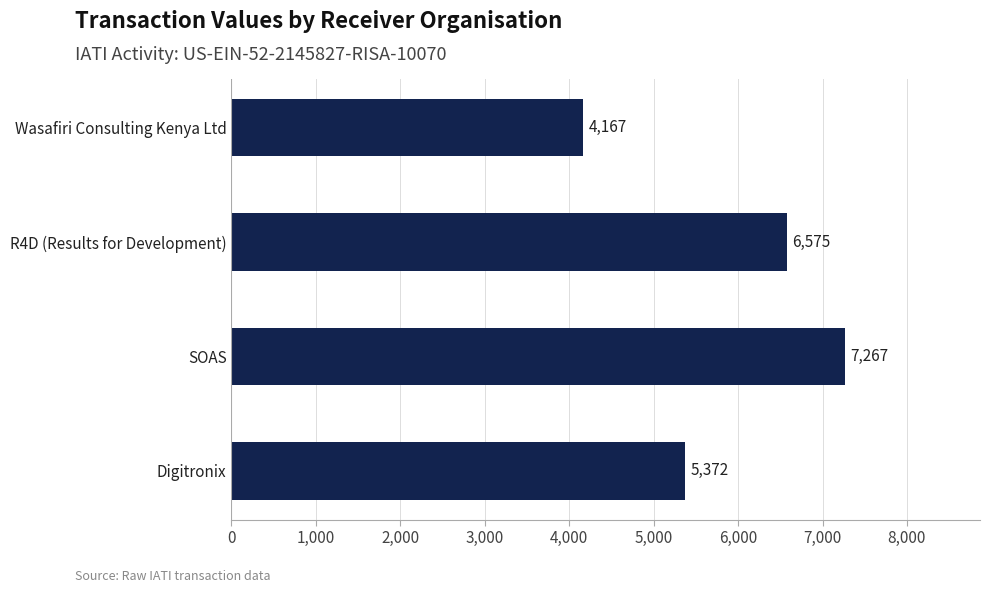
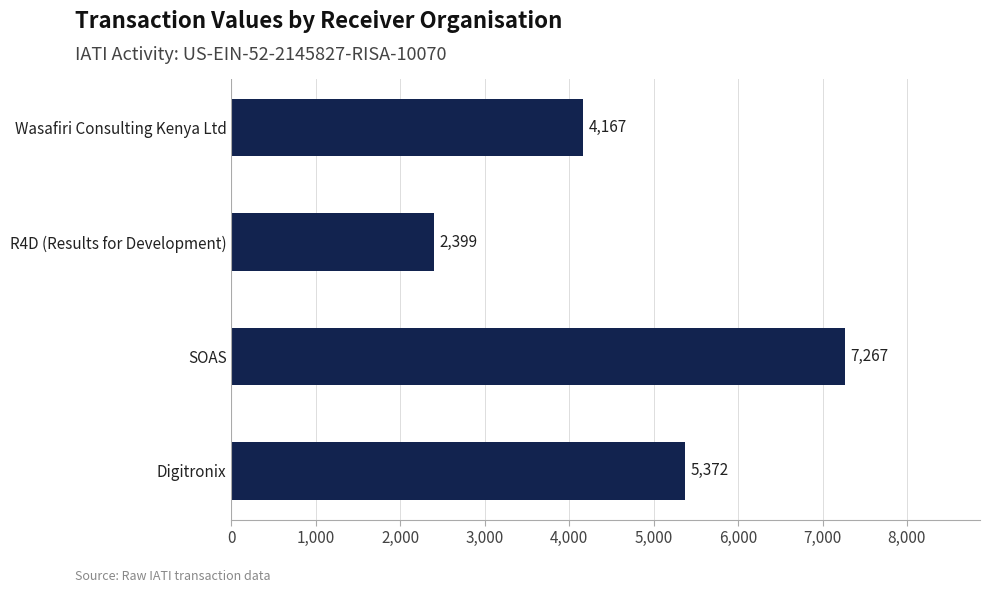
R4D (Results for Development): 6,575 -> 2,399
